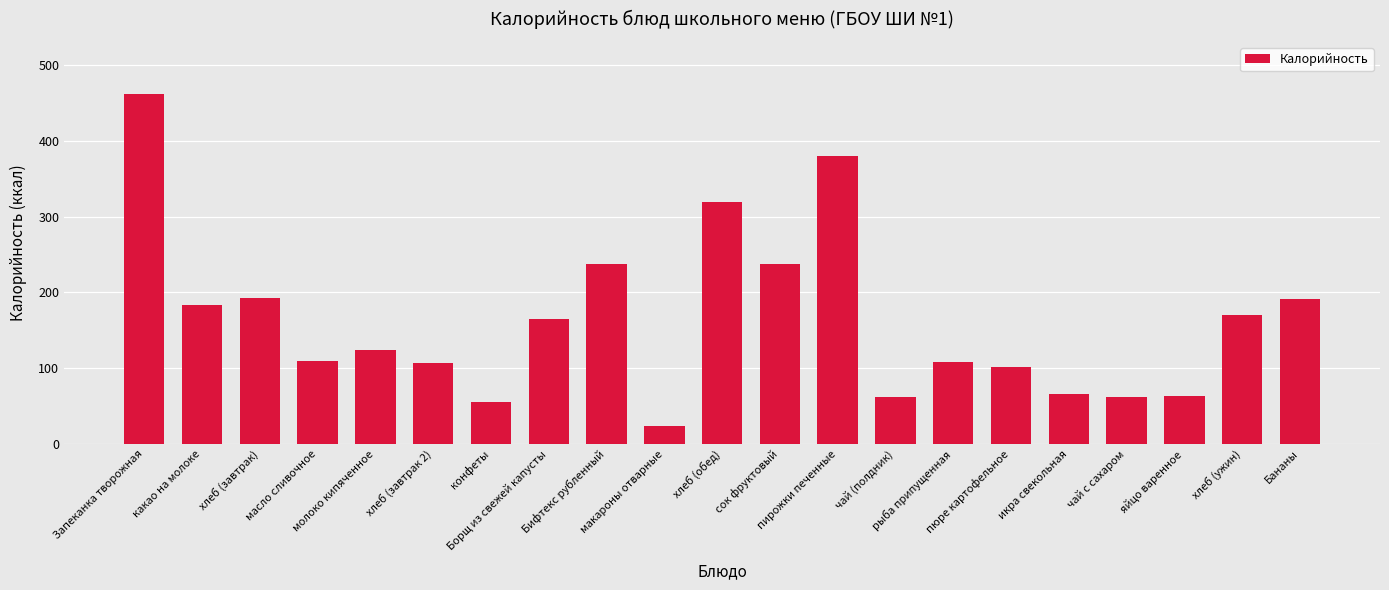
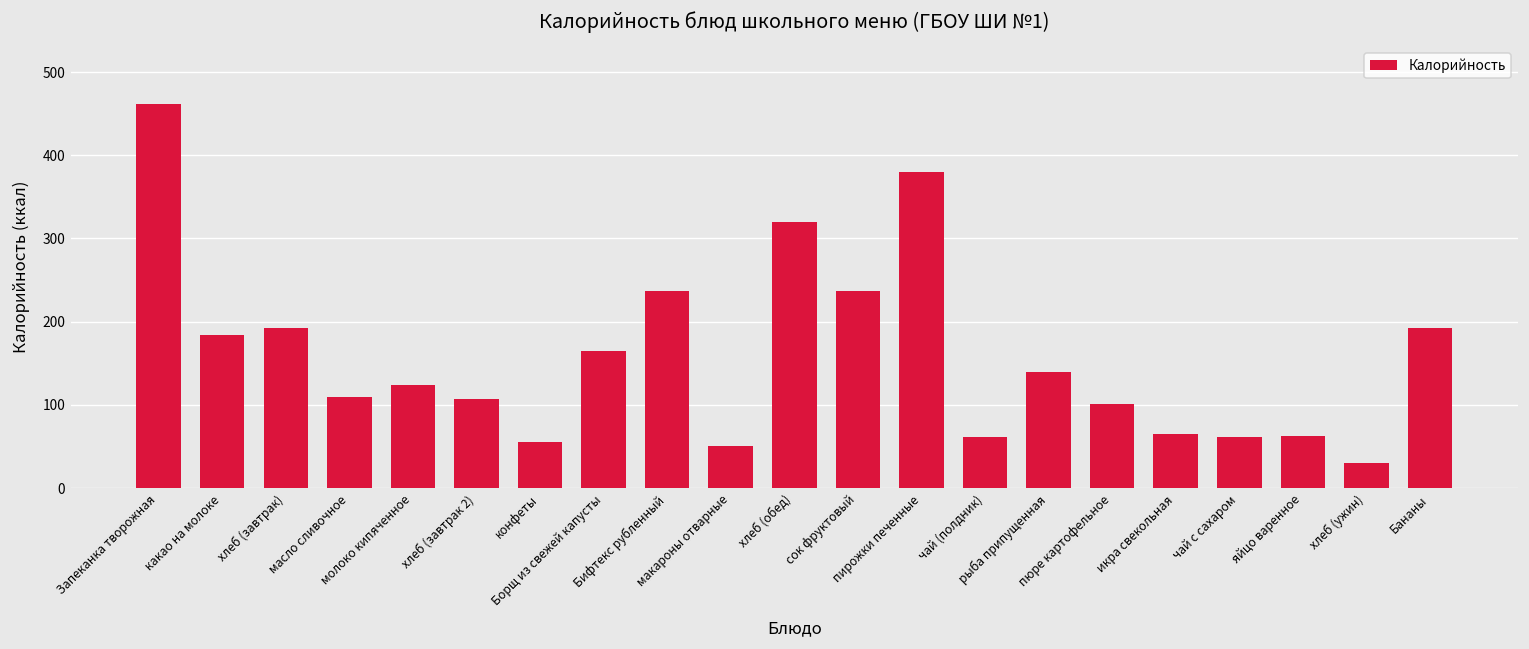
макароны отварные: 20 -> 50
рыба припущенная: 110 -> 140
хлеб (ужин): 170 -> 30
